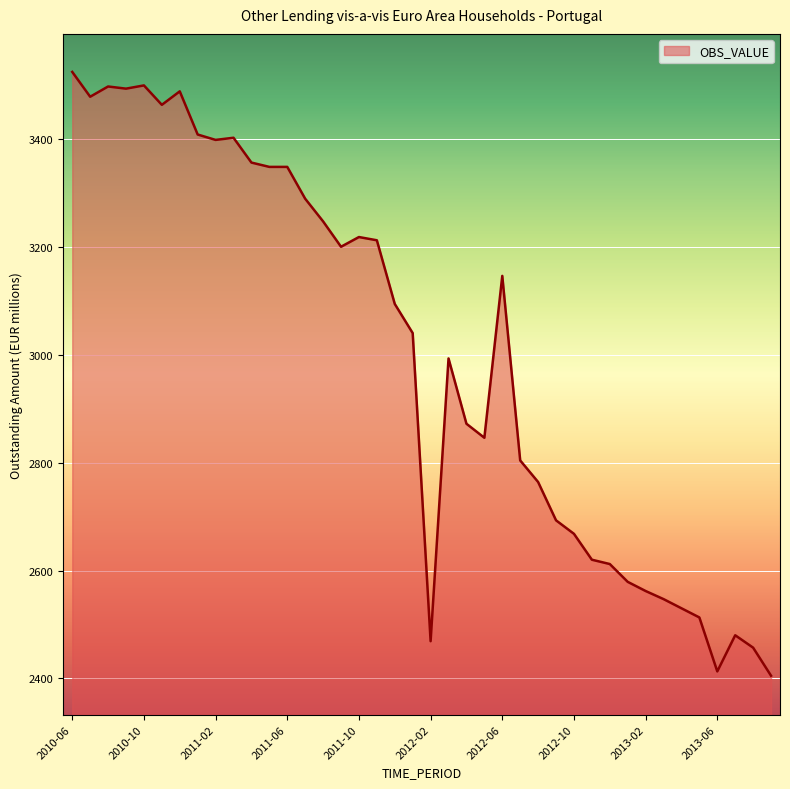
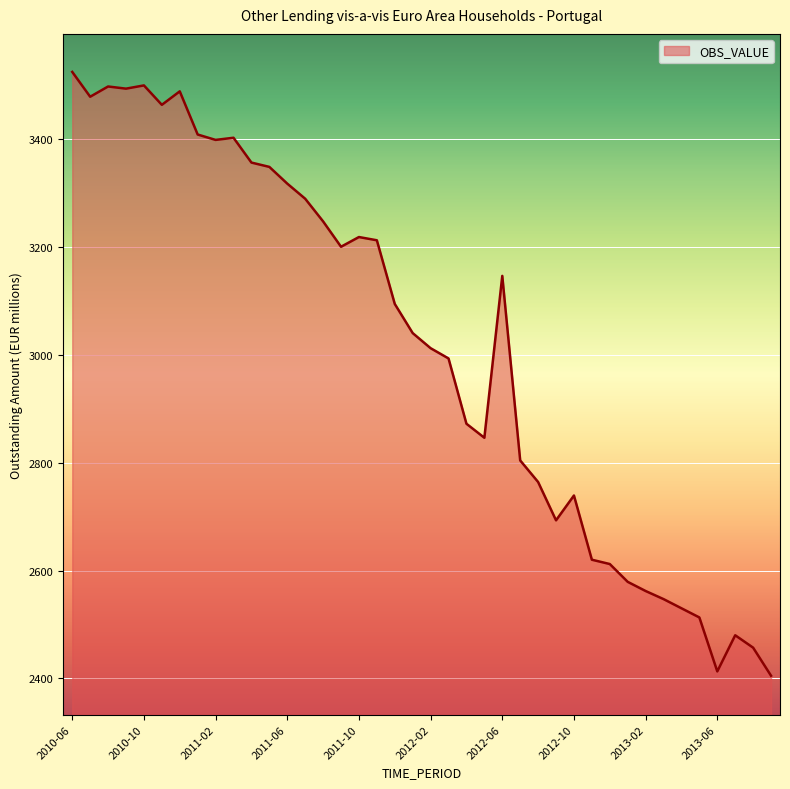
2011-06: 3350 -> 3320
2012-02: 2470 -> 3010
2012-10: 2670 -> 2740
